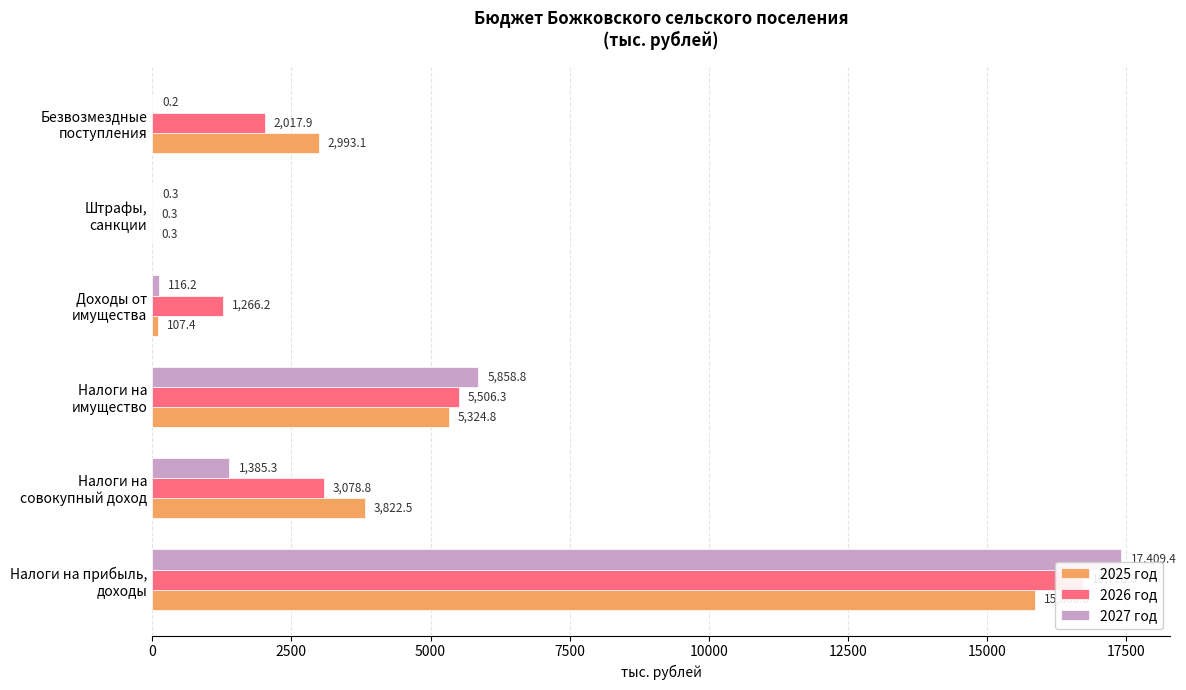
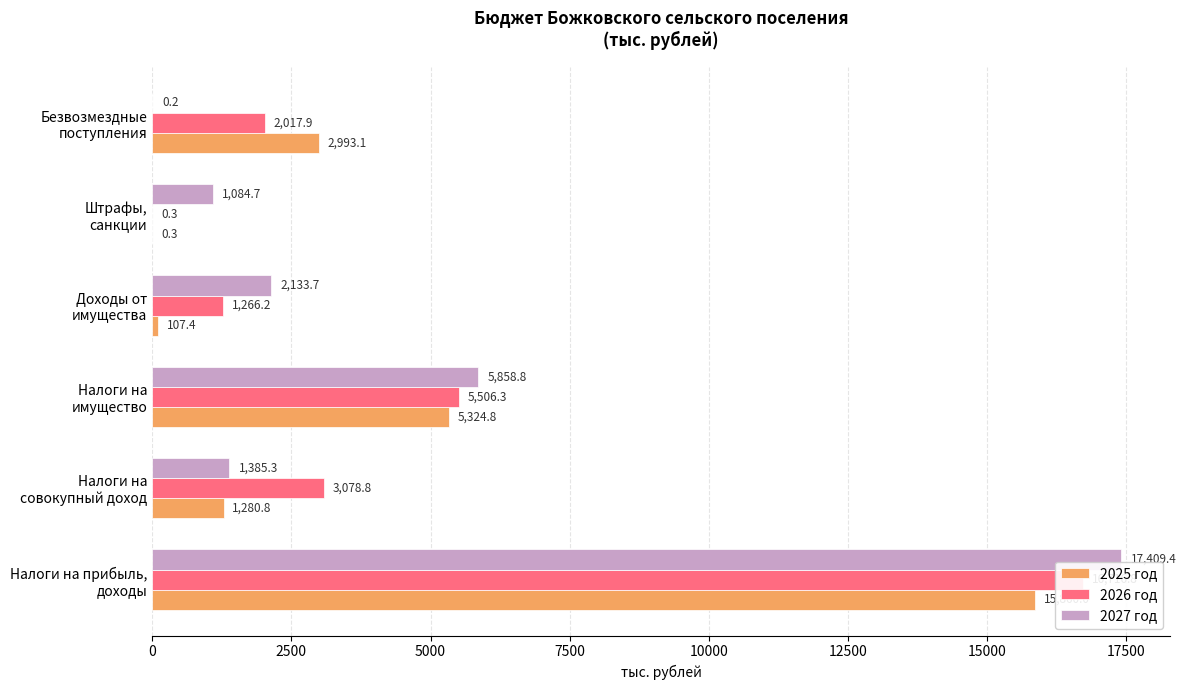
2027 год, Штрафы, санкции: 0.3 -> 1,084.7
2027 год, Доходы от имущества: 116.2 -> 2,133.7
2025 год, Налоги на совокупный доход: 3,822.5 -> 1,280.8
